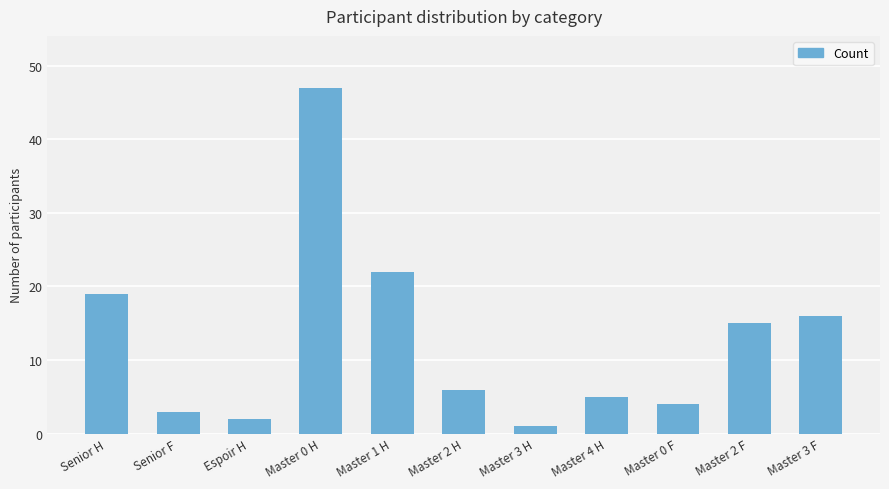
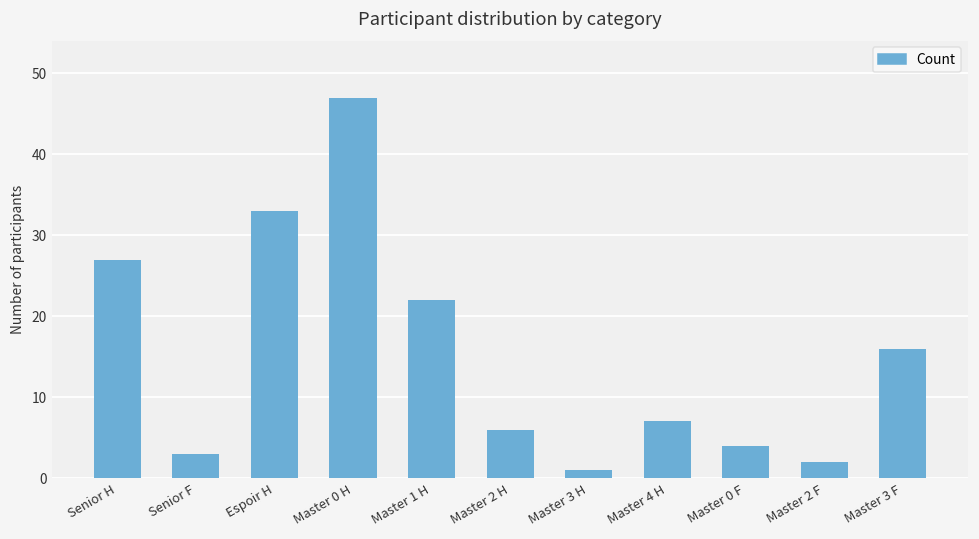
Senior H: 19 -> 27
Espoir H: 2 -> 33
Master 4 H: 5 -> 7
Master 2 F: 15 -> 2
